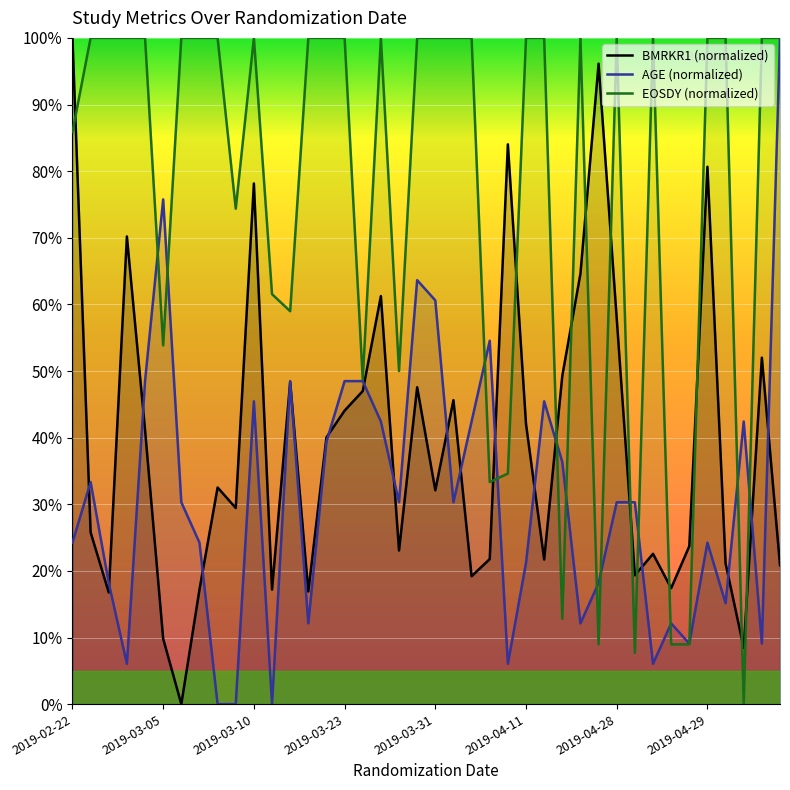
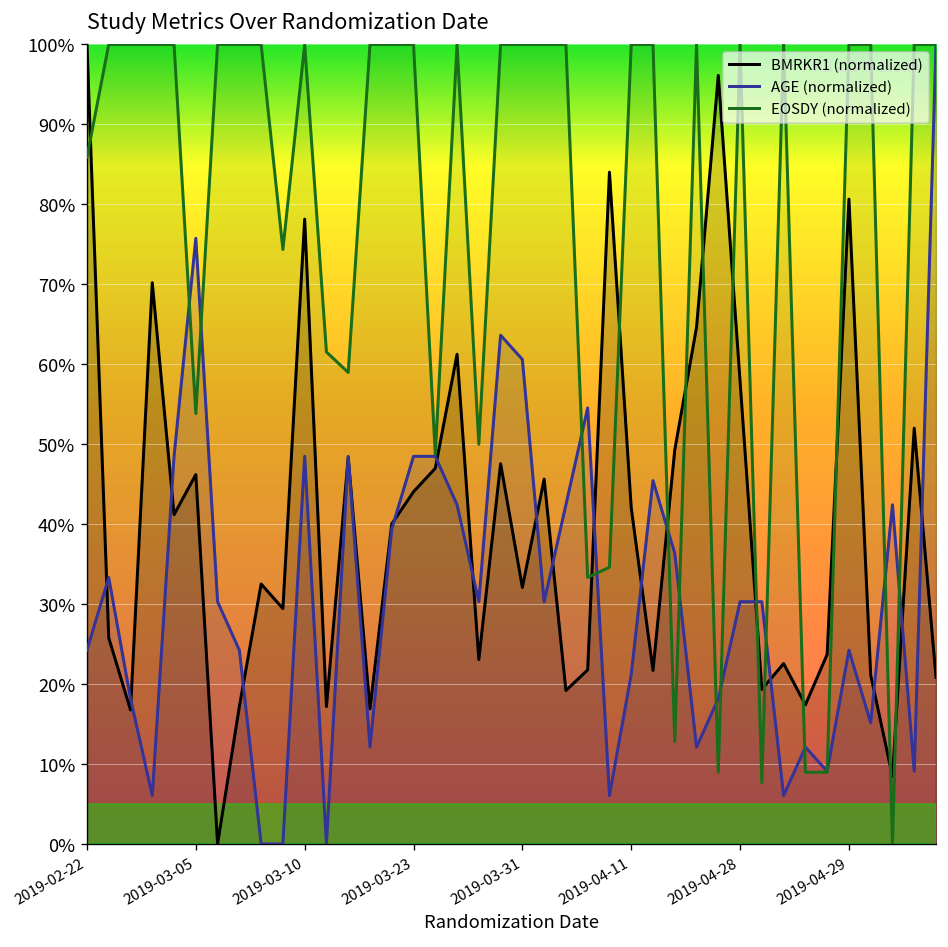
BMRKR1 (normalized), 2019-03-05: 10% -> 46%
AGE (normalized), 2019-03-10: 45% -> 48%
